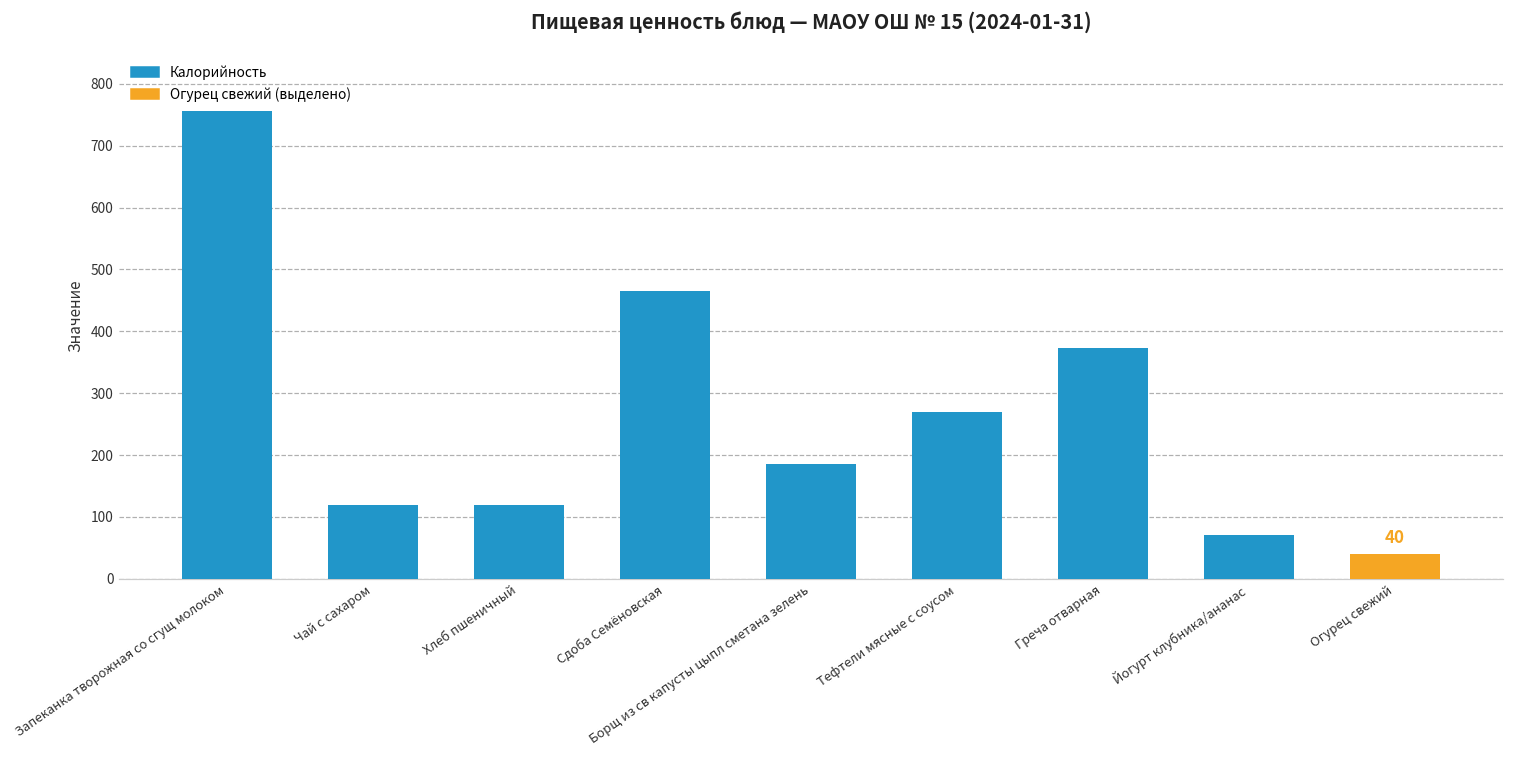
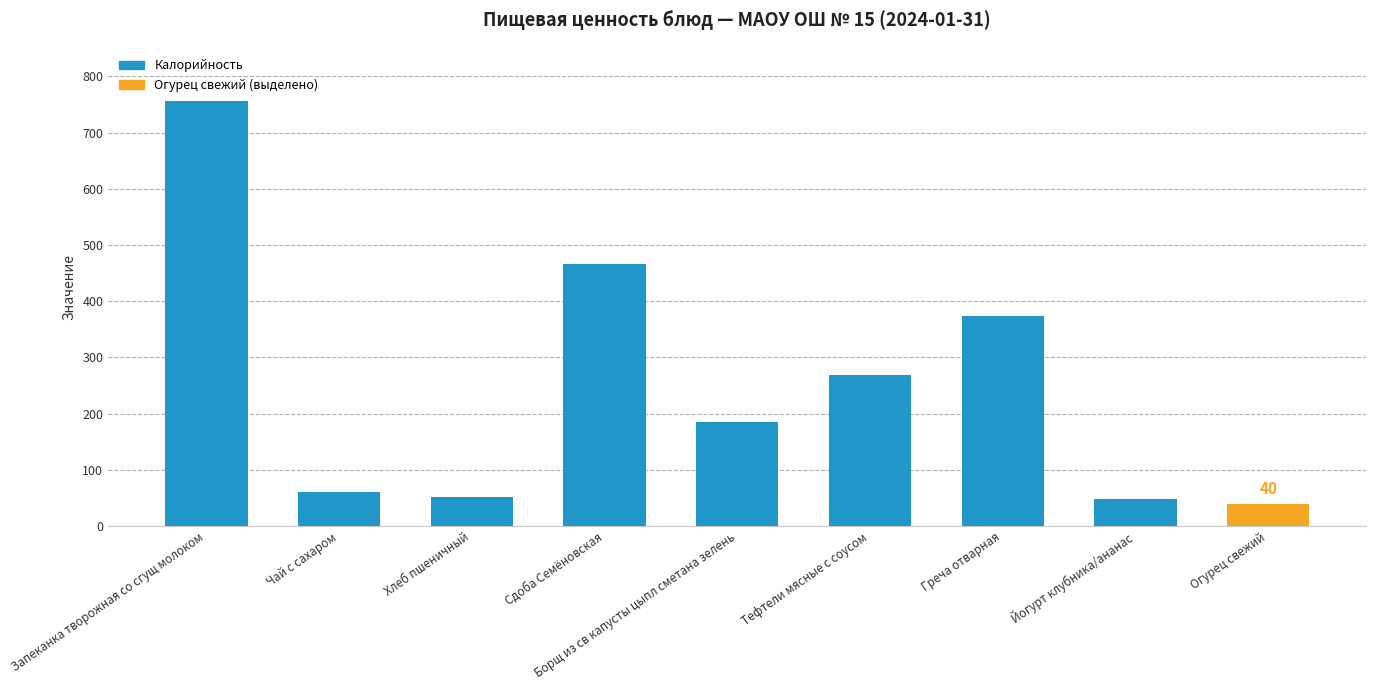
Чай с сахаром: 120 -> 60
Хлеб пшеничный: 120 -> 50
Йогурт клубника/ананас: 70 -> 50
